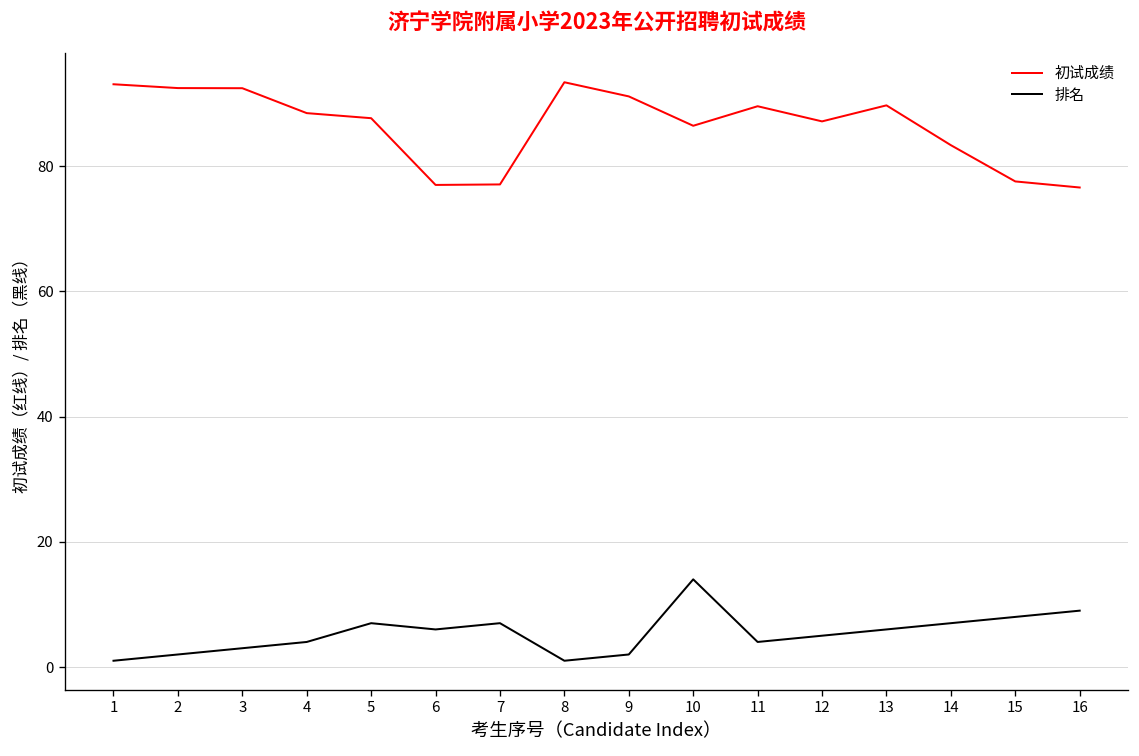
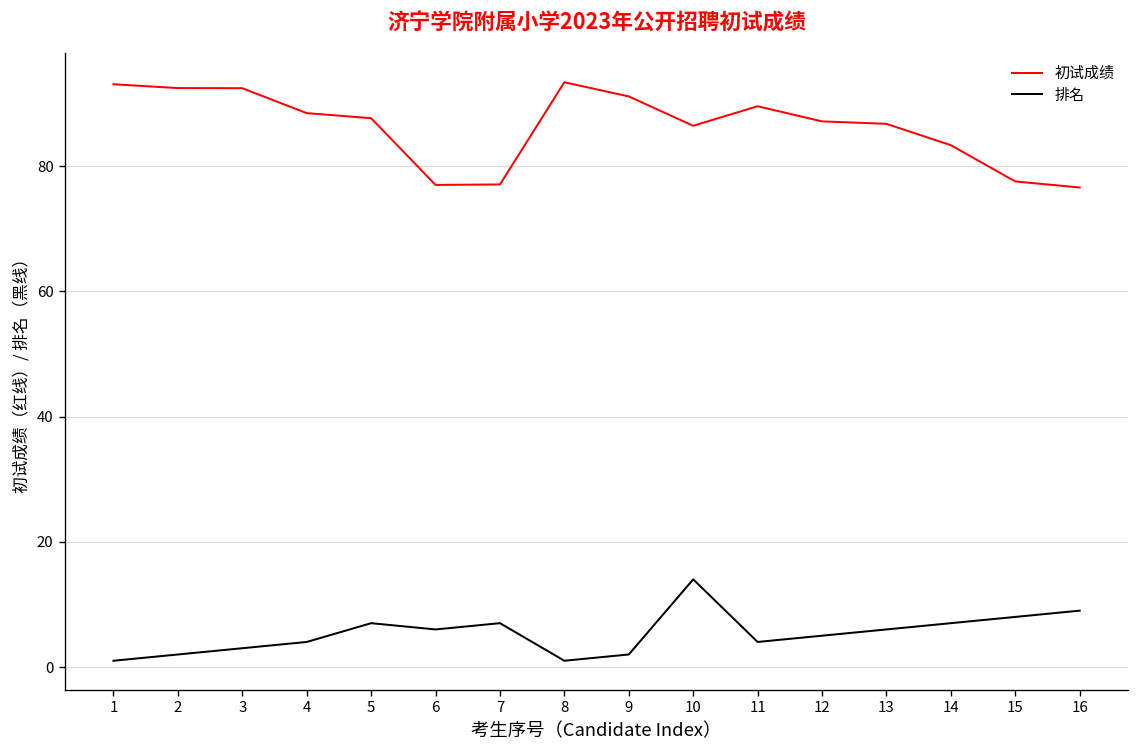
初试成绩, 13: 90 -> 87
